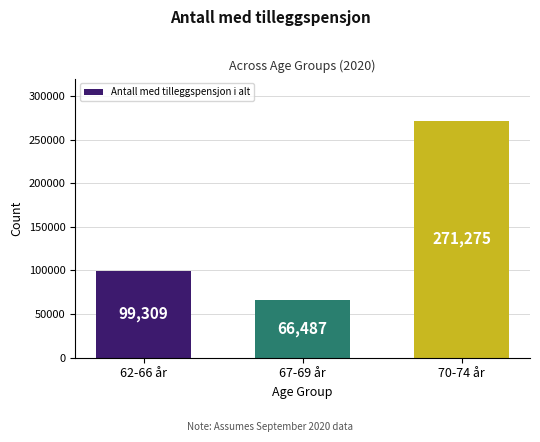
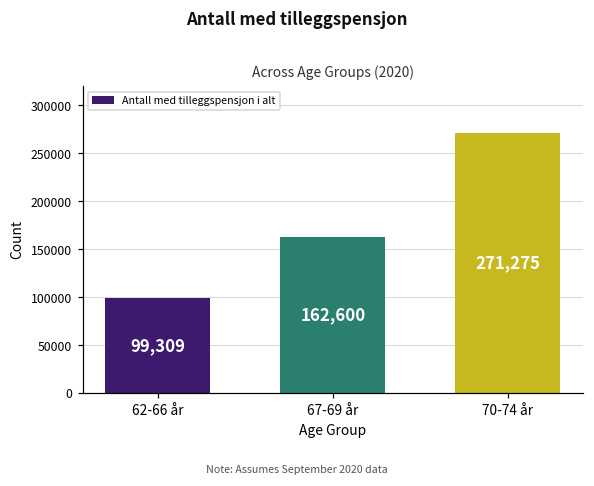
67-69 år: 66,487 -> 162,600
